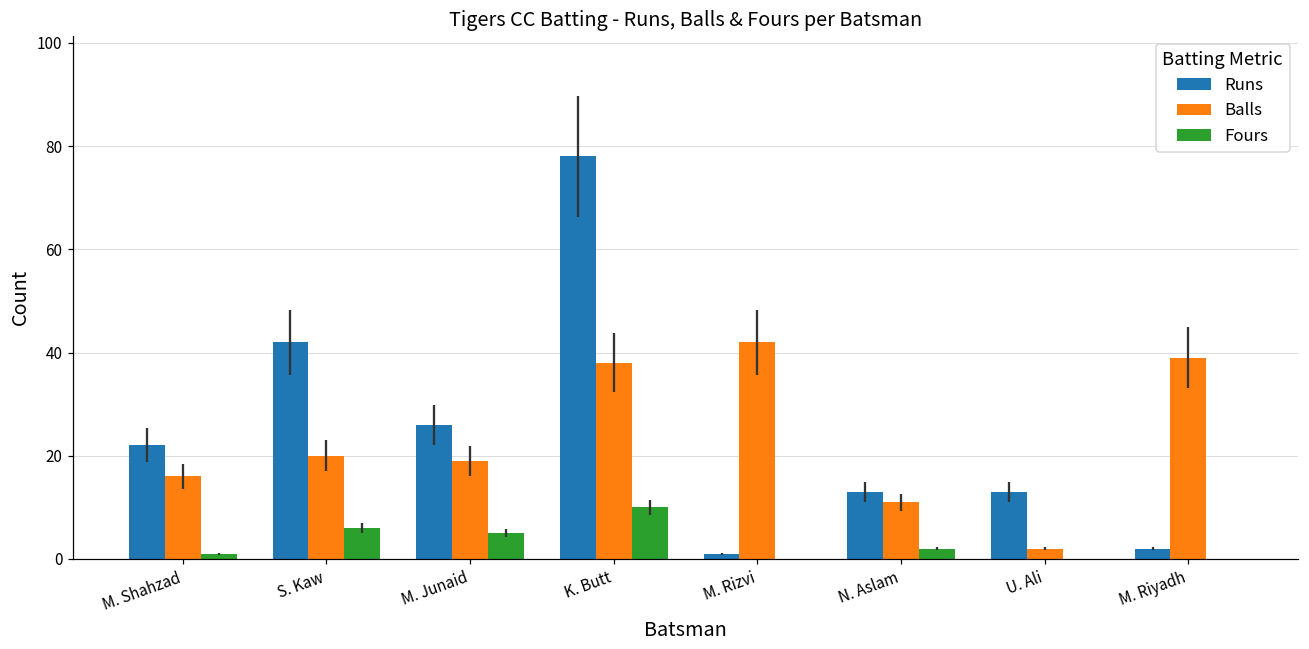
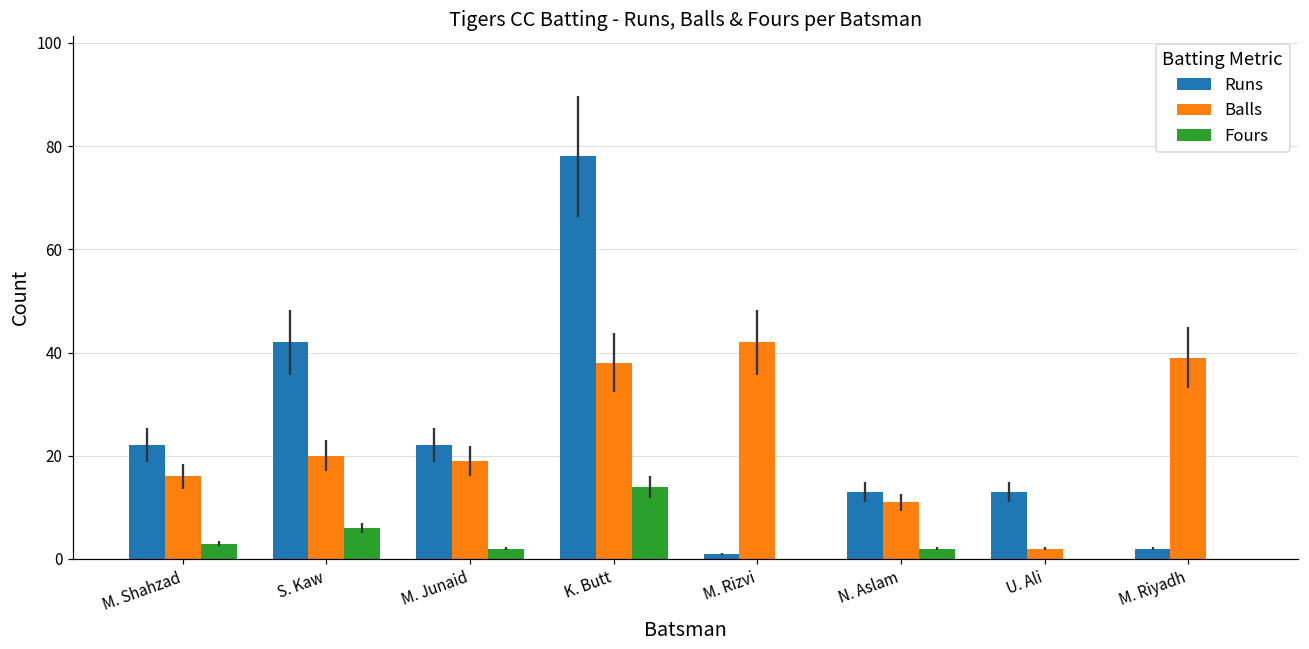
Fours, M. Shahzad: 1 -> 3
Runs, M. Junaid: 26 -> 22
Fours, M. Junaid: 5 -> 2
Fours, K. Butt: 10 -> 14
